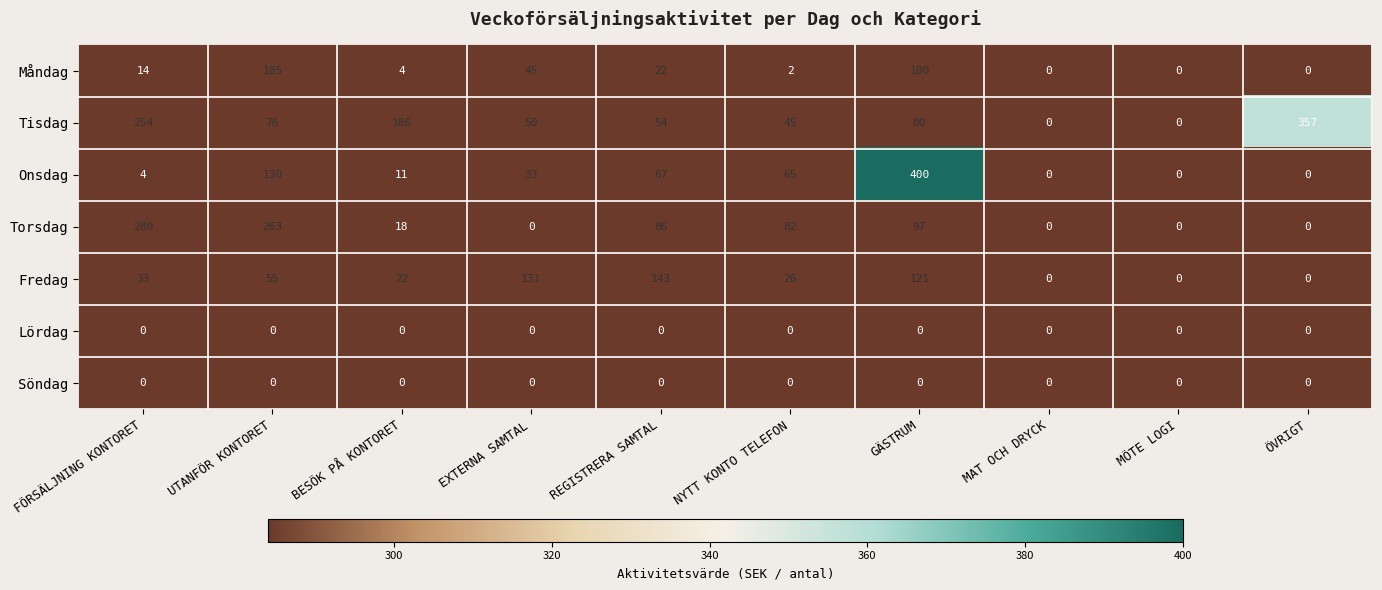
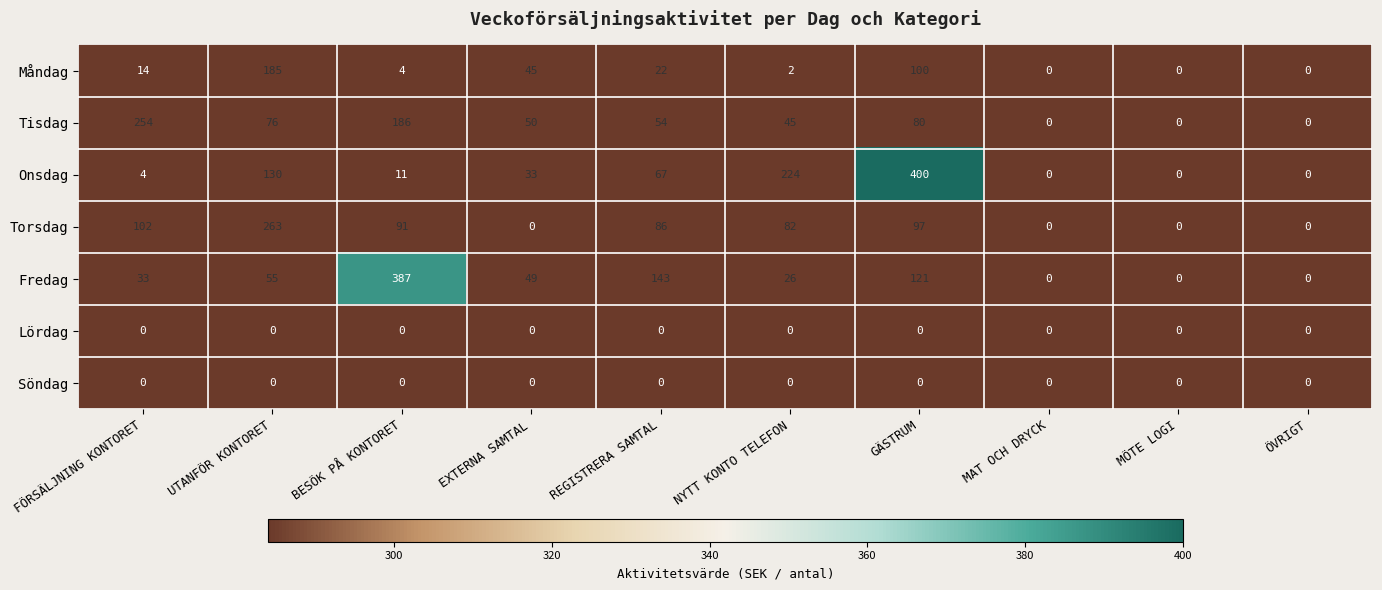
Tisdag, ÖVRIGT: 357 -> 0
Onsdag, NYTT KONTO TELEFON: 65 -> 224
Torsdag, FÖRSÄLJNING KONTORET: 280 -> 102
Torsdag, BESÖK PÅ KONTORET: 18 -> 91
Fredag, BESÖK PÅ KONTORET: 22 -> 387
Fredag, EXTERNA SAMTAL: 131 -> 49
